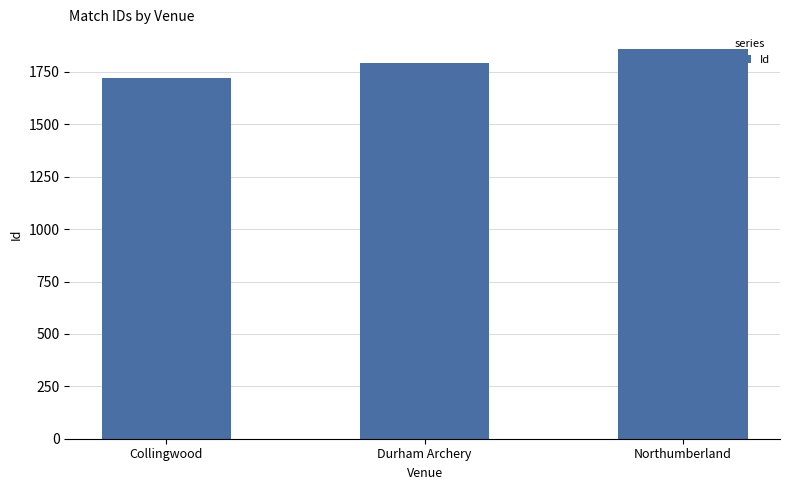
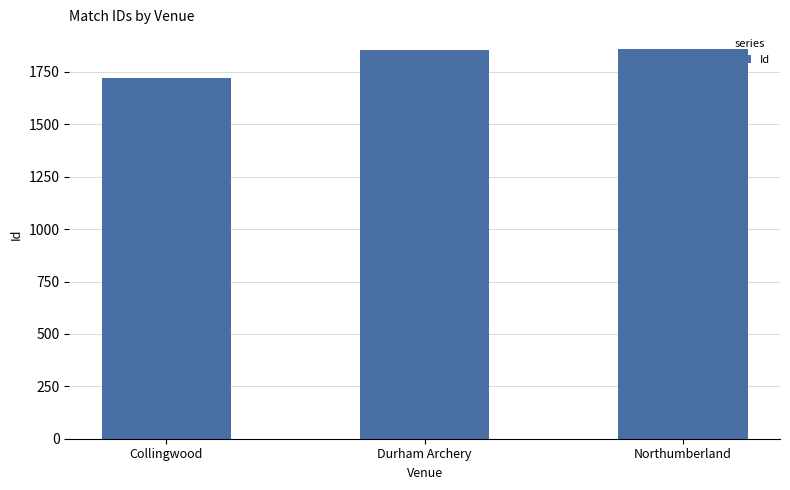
Durham Archery: 1790 -> 1850
